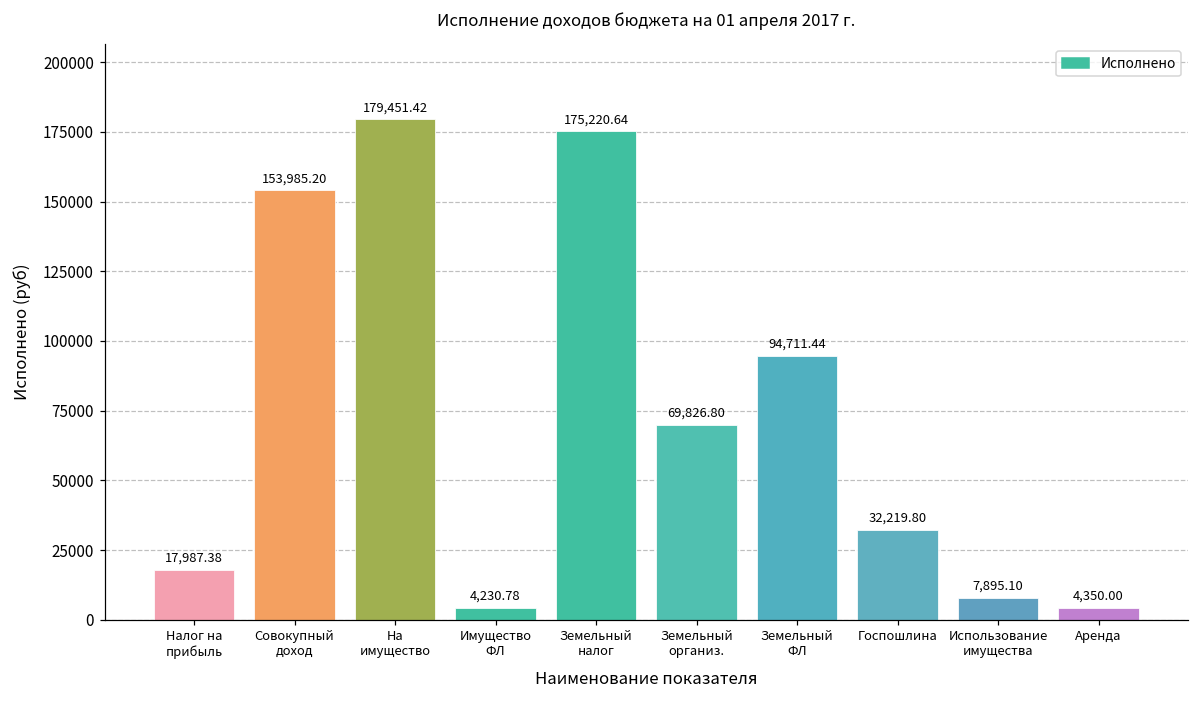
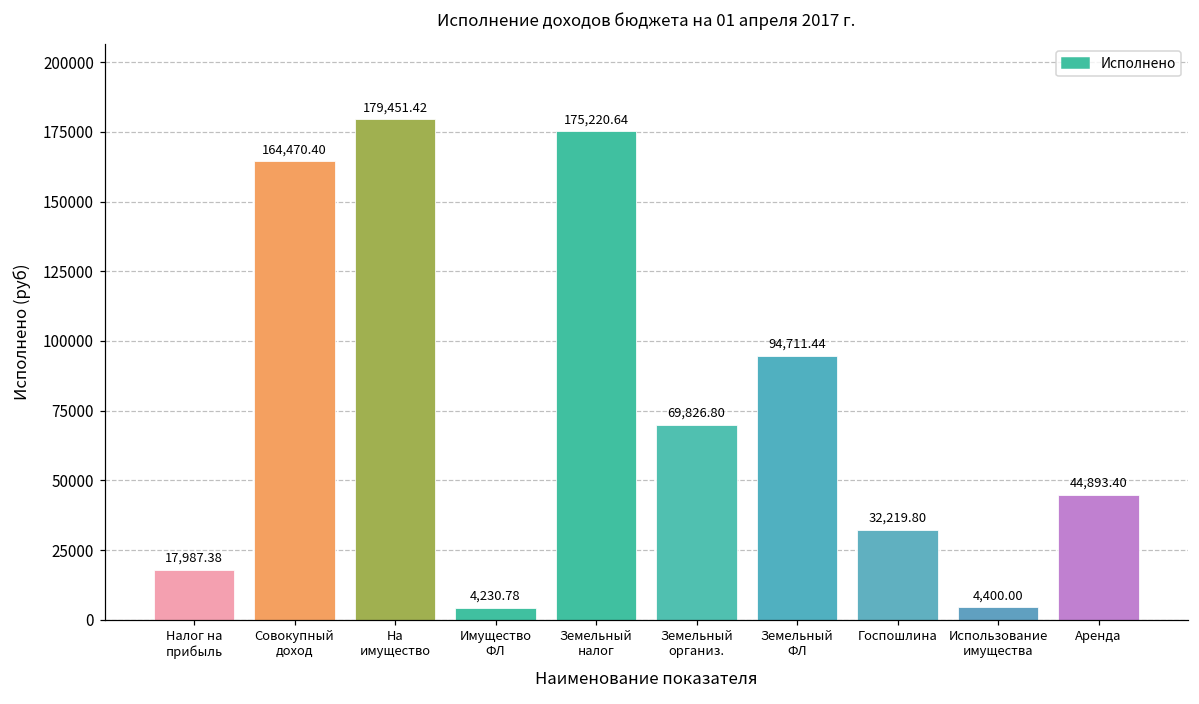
Совокупный доход: 153,985.20 -> 164,470.40
Использование имущества: 7,895.10 -> 4,400.00
Аренда: 4,350.00 -> 44,893.40
